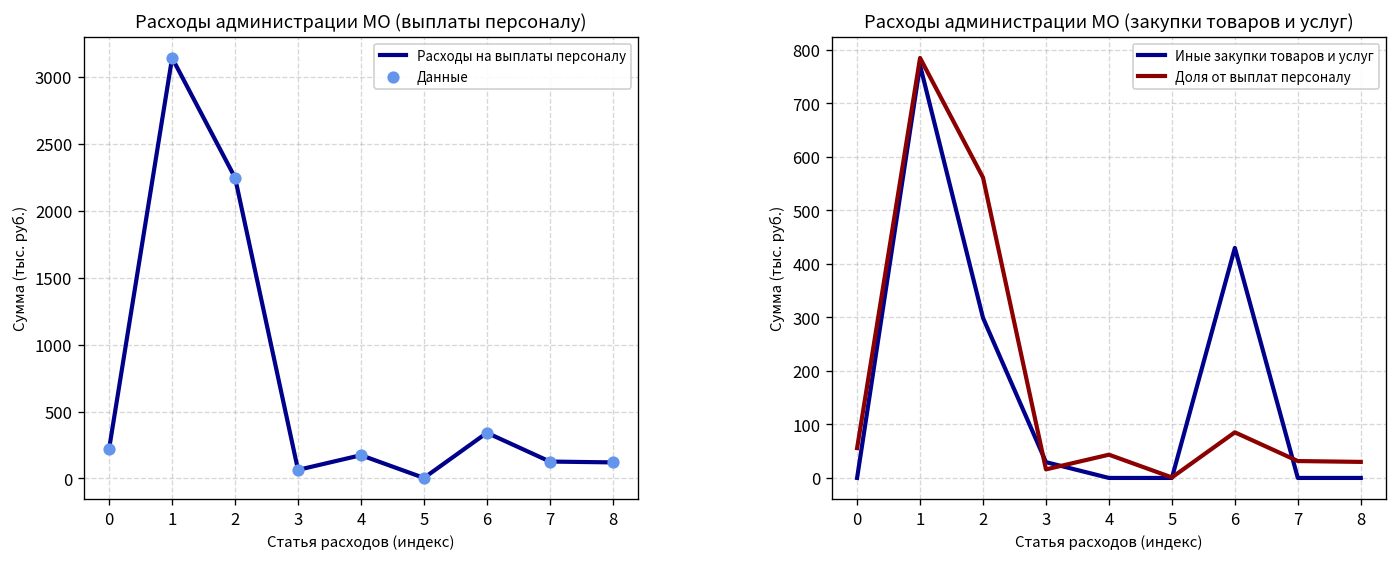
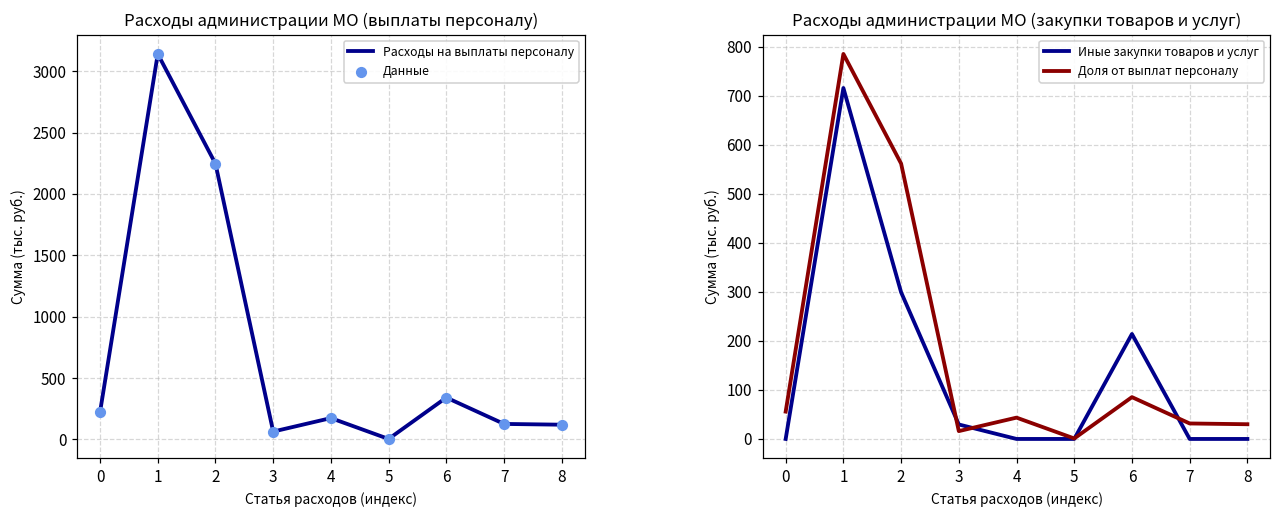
Расходы администрации МО (закупки товаров и услуг), Иные закупки товаров и услуг, 1: 770 -> 720
Расходы администрации МО (закупки товаров и услуг), Иные закупки товаров и услуг, 6: 430 -> 210
